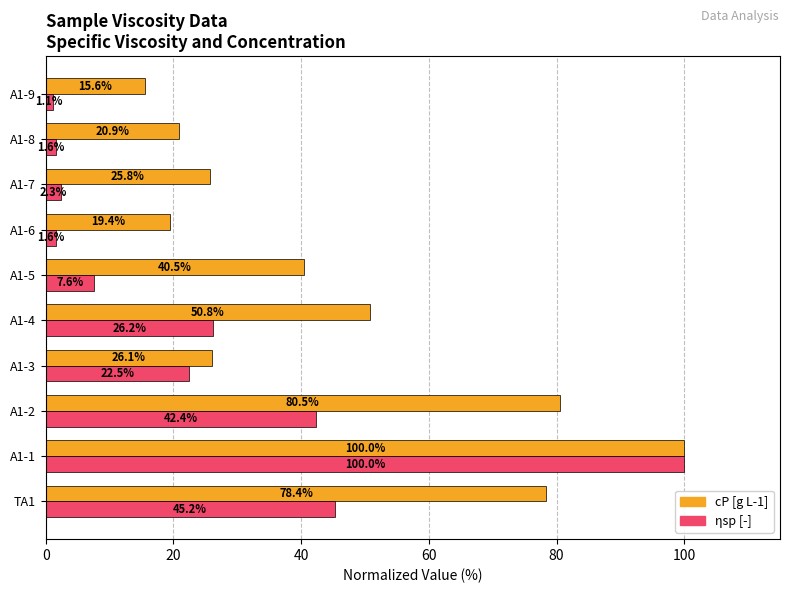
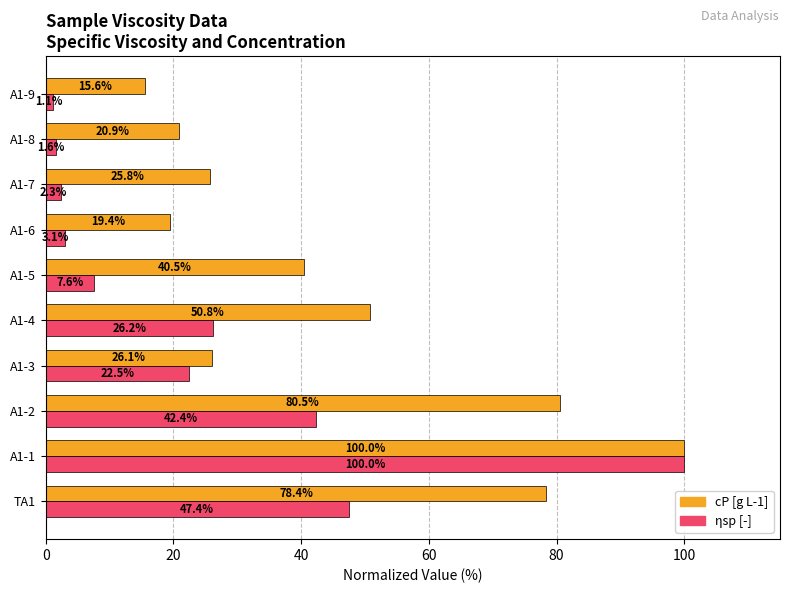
ηsp [-], A1-6: 1.6% -> 3.1%
ηsp [-], TA1: 45.2% -> 47.4%
